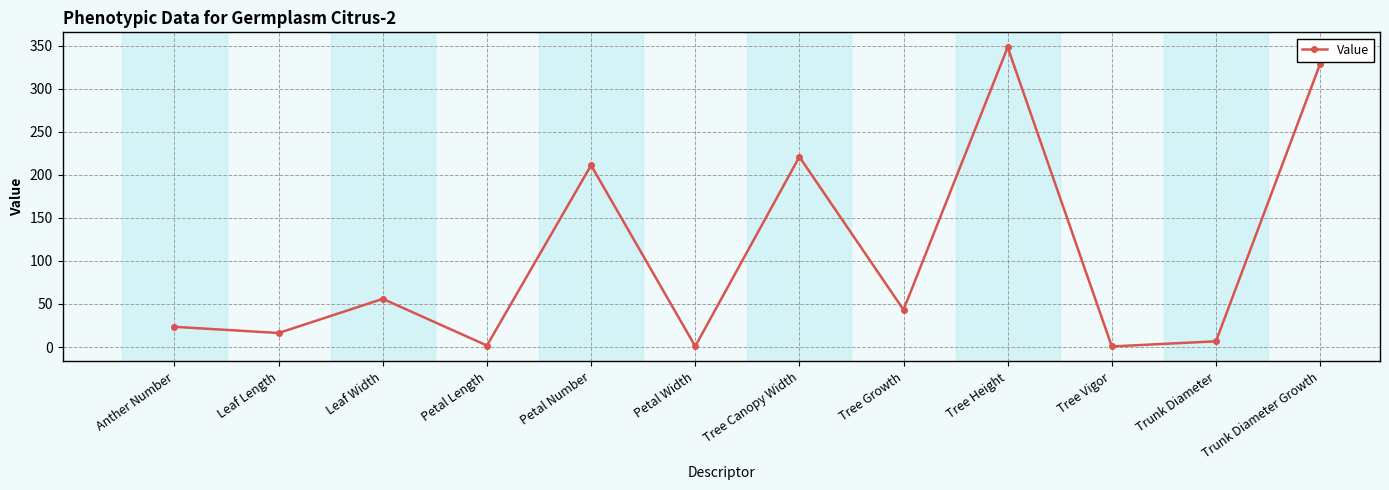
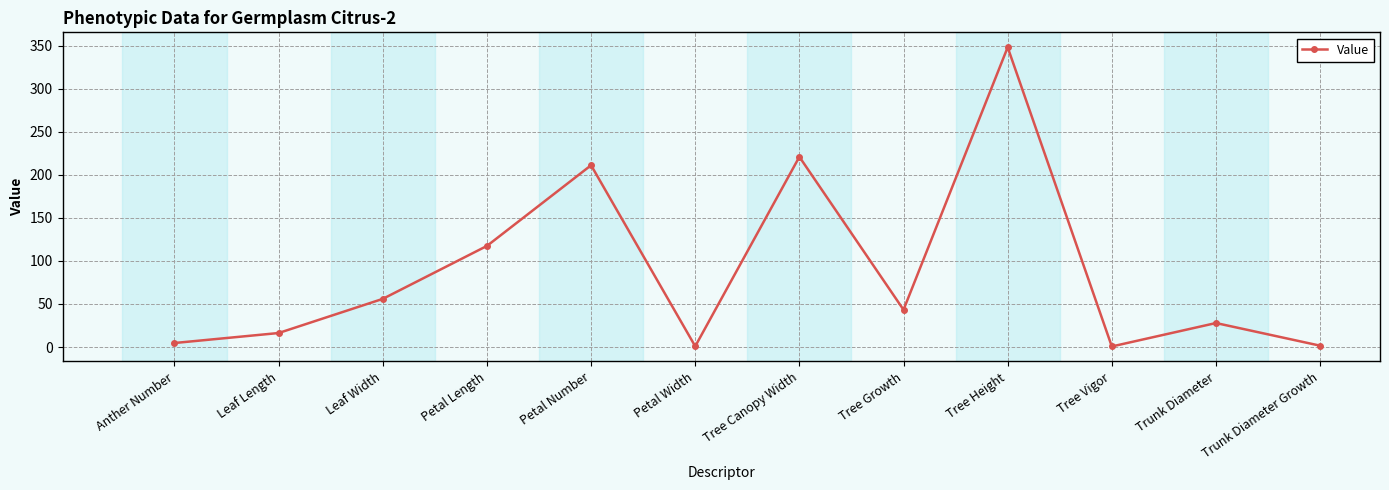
Anther Number: 20 -> 0
Petal Length: 0 -> 120
Trunk Diameter: 10 -> 30
Trunk Diameter Growth: 330 -> 0
